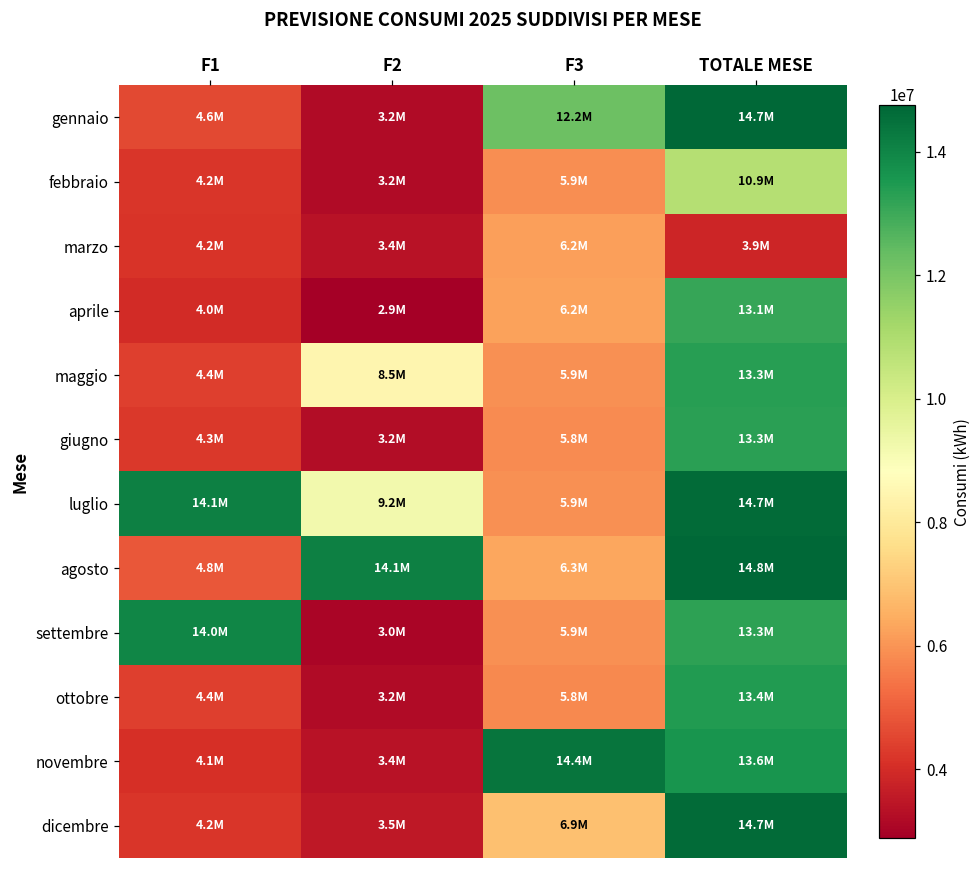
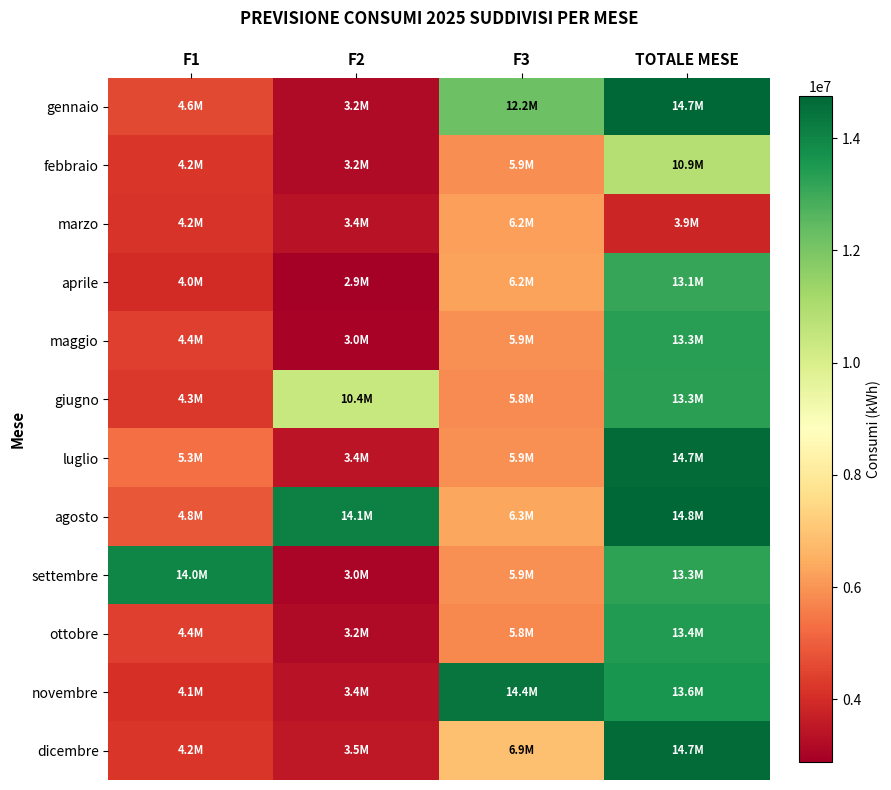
maggio, F2: 8.5M -> 3.0M
giugno, F2: 3.2M -> 10.4M
luglio, F1: 14.1M -> 5.3M
luglio, F2: 9.2M -> 3.4M
